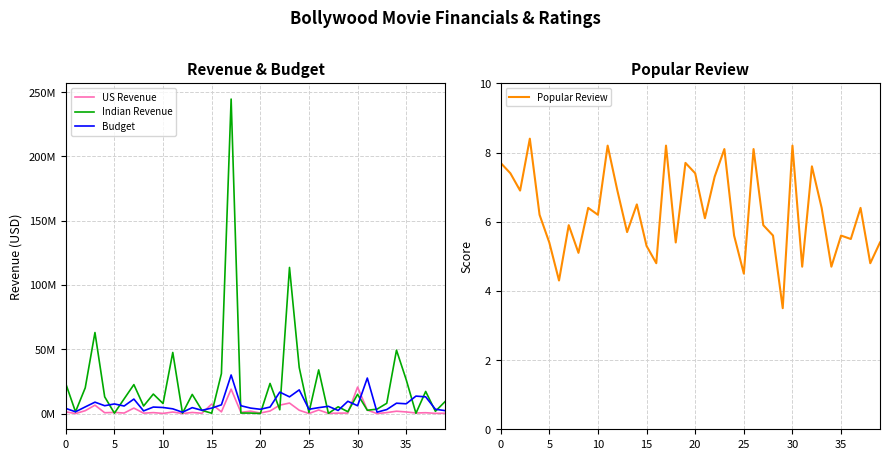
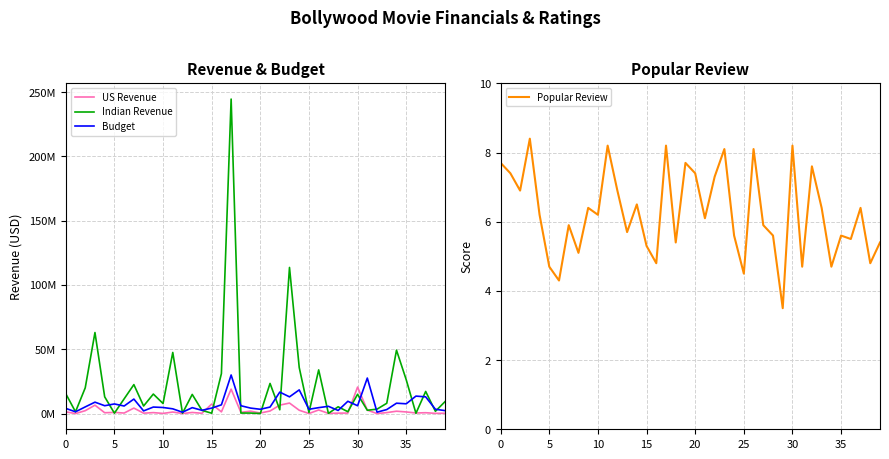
Revenue & Budget, Indian Revenue, 0: 23000000 -> 15000000
Popular Review, 5: 5.4 -> 4.7
